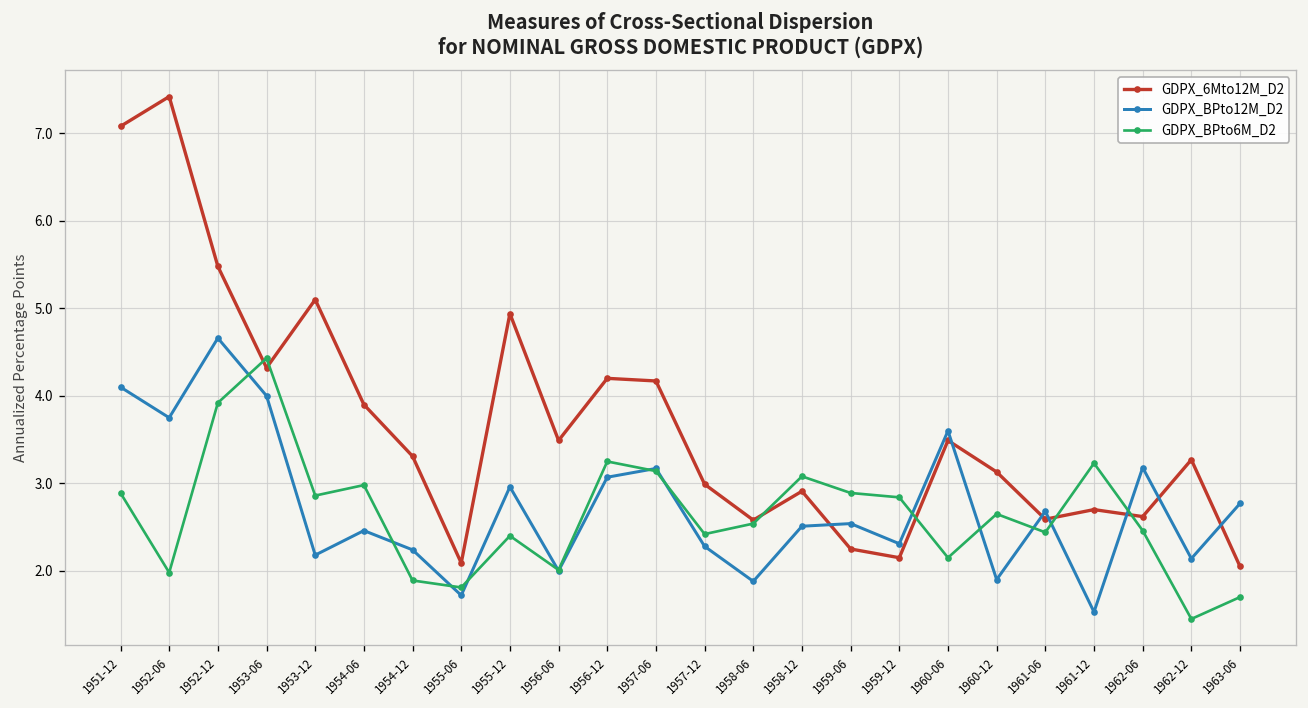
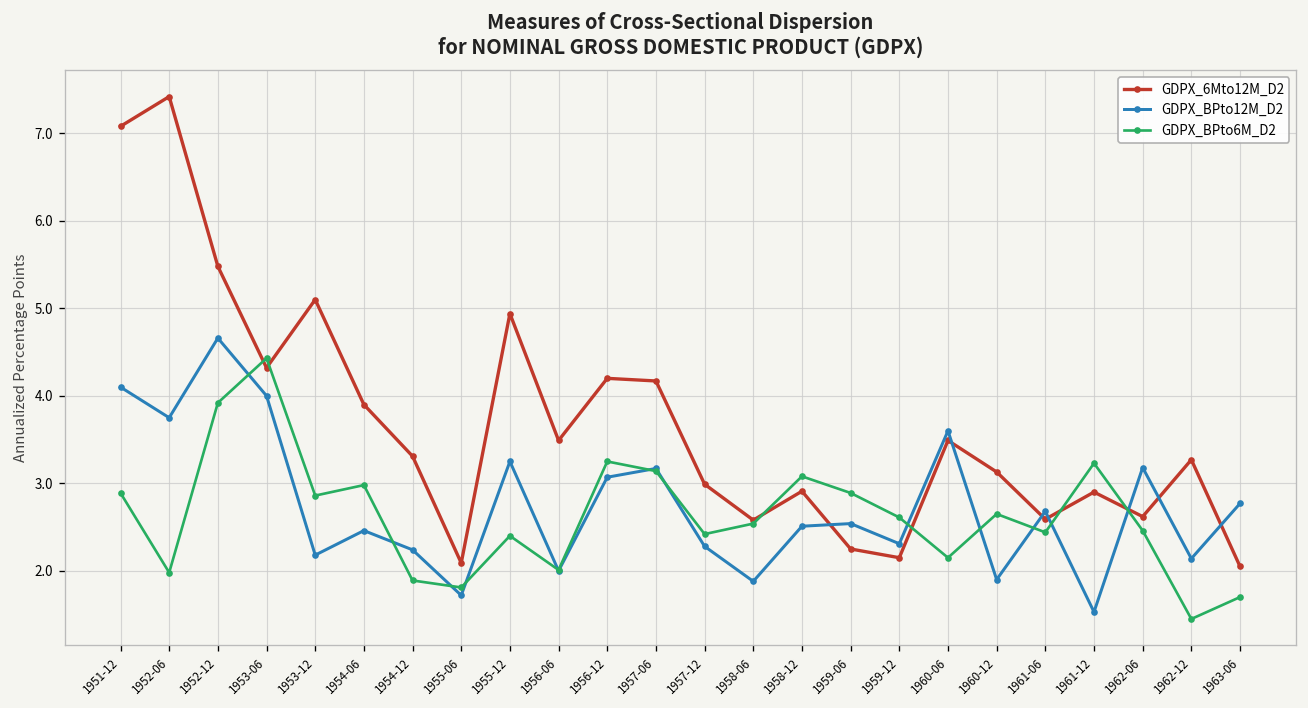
GDPX_BPto12M_D2, 1955-12: 3.0 -> 3.3
GDPX_BPto6M_D2, 1959-12: 2.8 -> 2.6
GDPX_6Mto12M_D2, 1961-12: 2.7 -> 2.9
